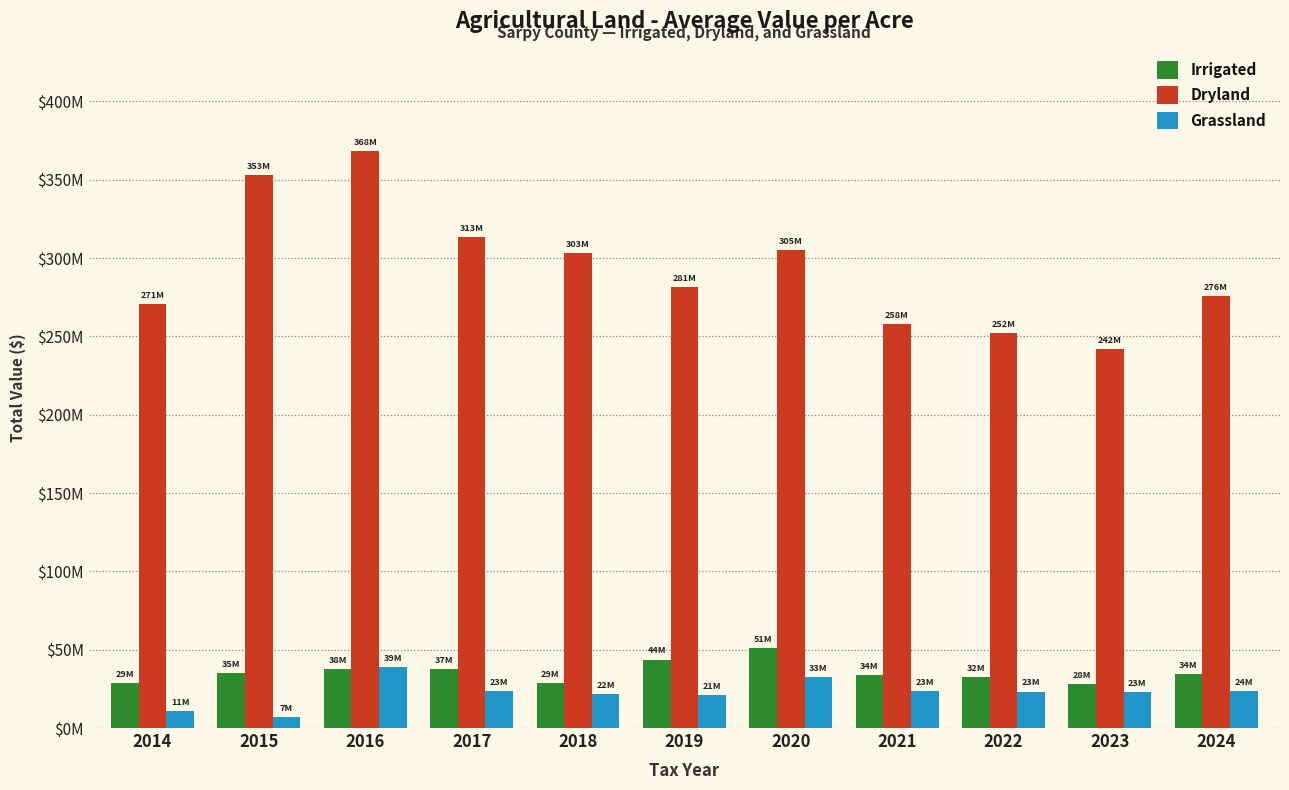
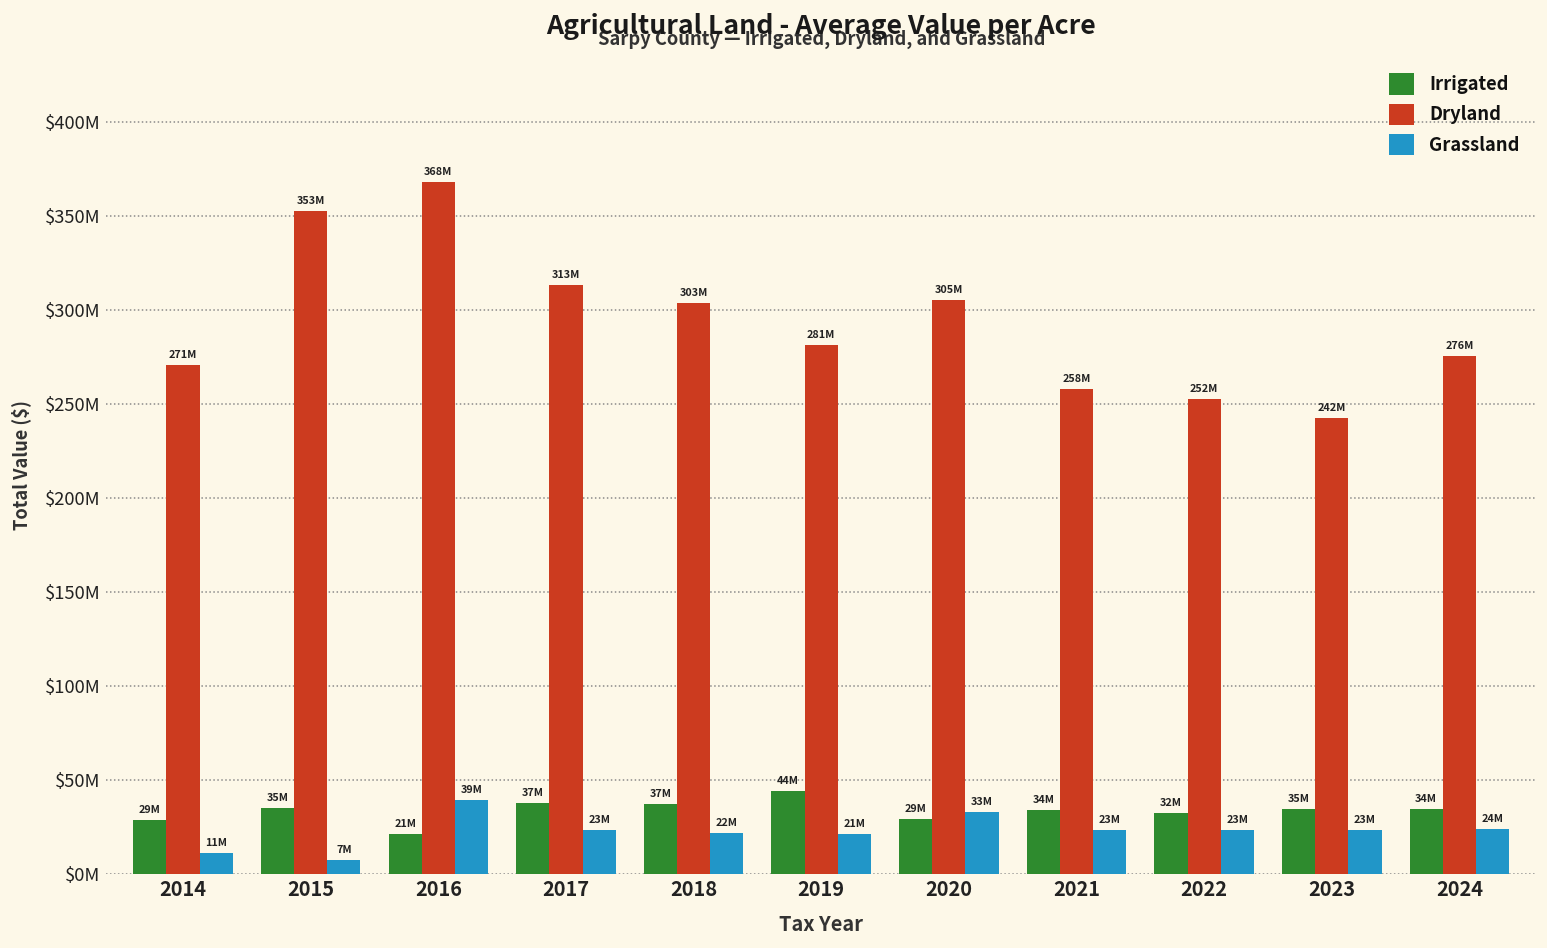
Irrigated, 2016: 38M -> 21M
Irrigated, 2018: 29M -> 37M
Irrigated, 2020: 51M -> 29M
Irrigated, 2023: 28M -> 35M
